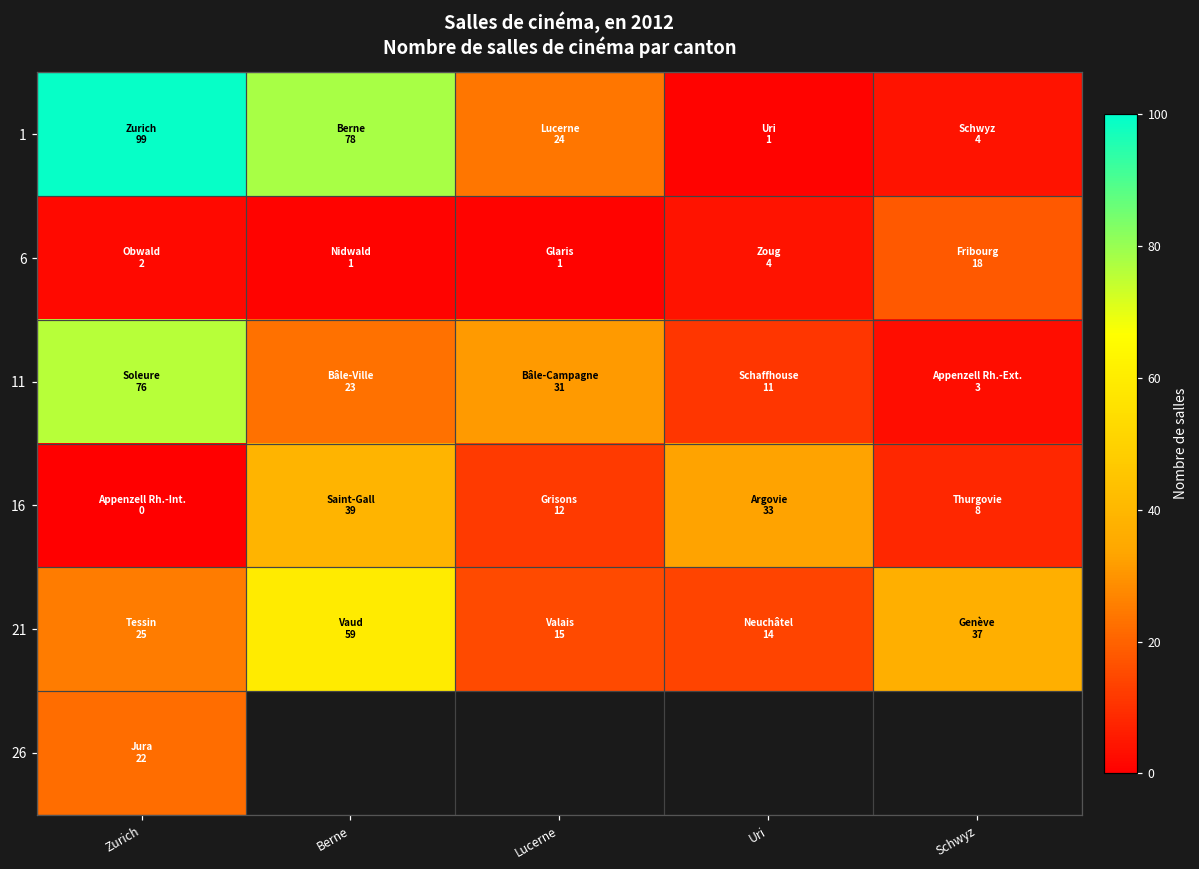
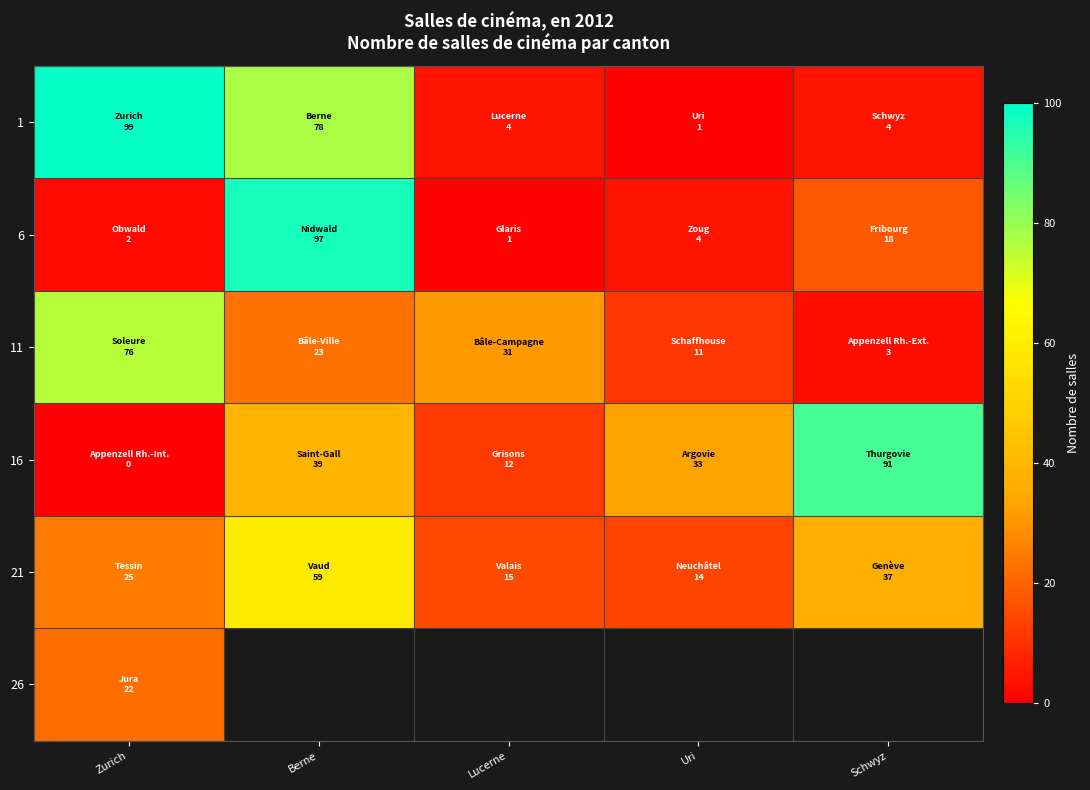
1, Lucerne: 24 -> 4
6, Berne: 1 -> 97
16, Schwyz: 8 -> 91
